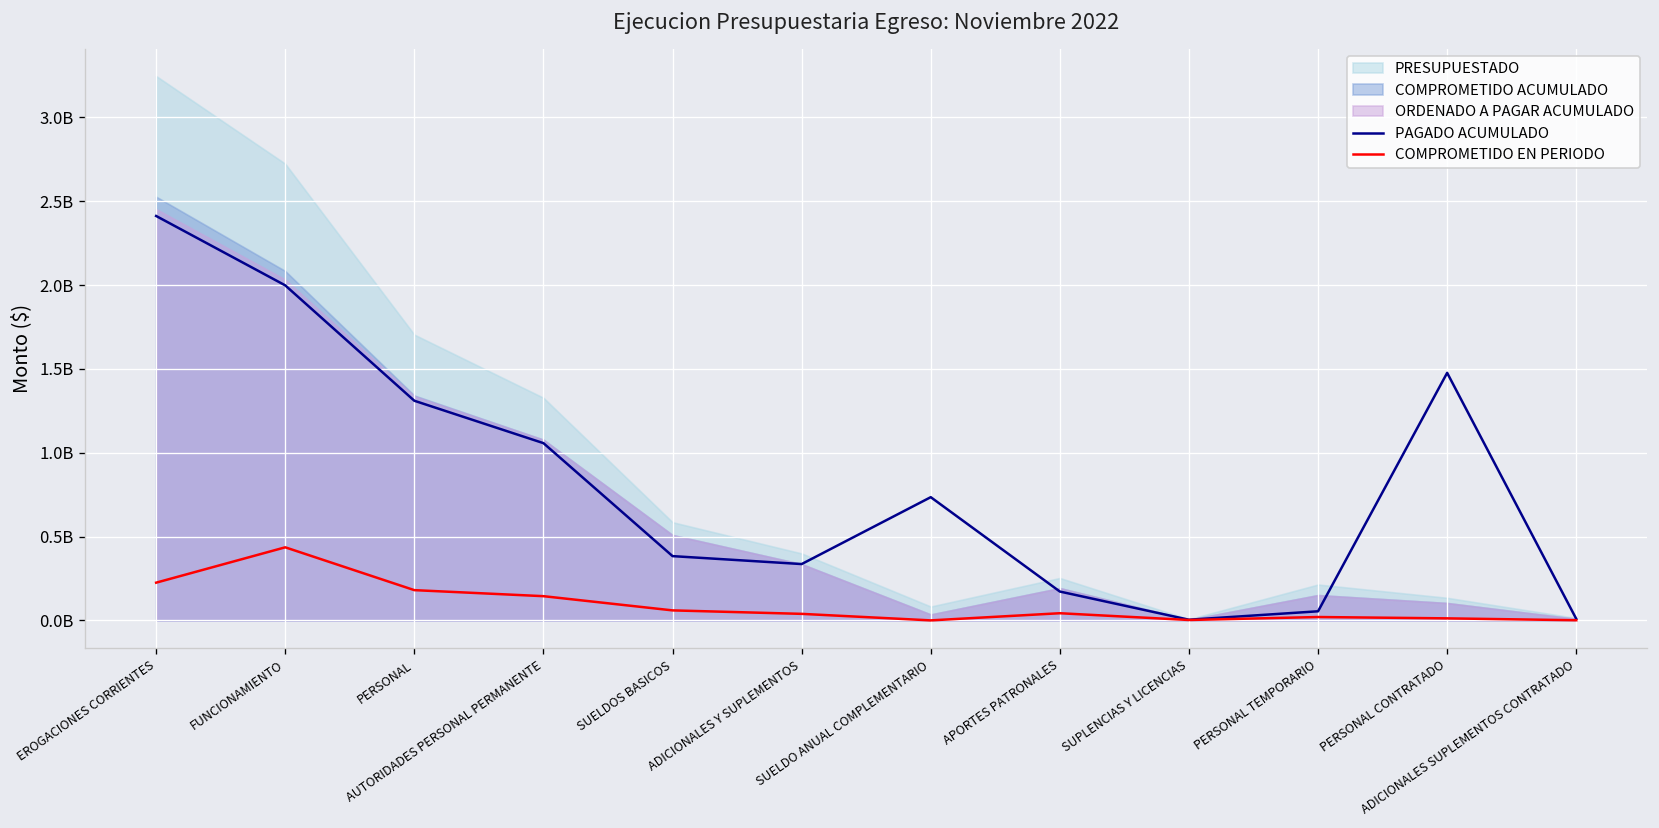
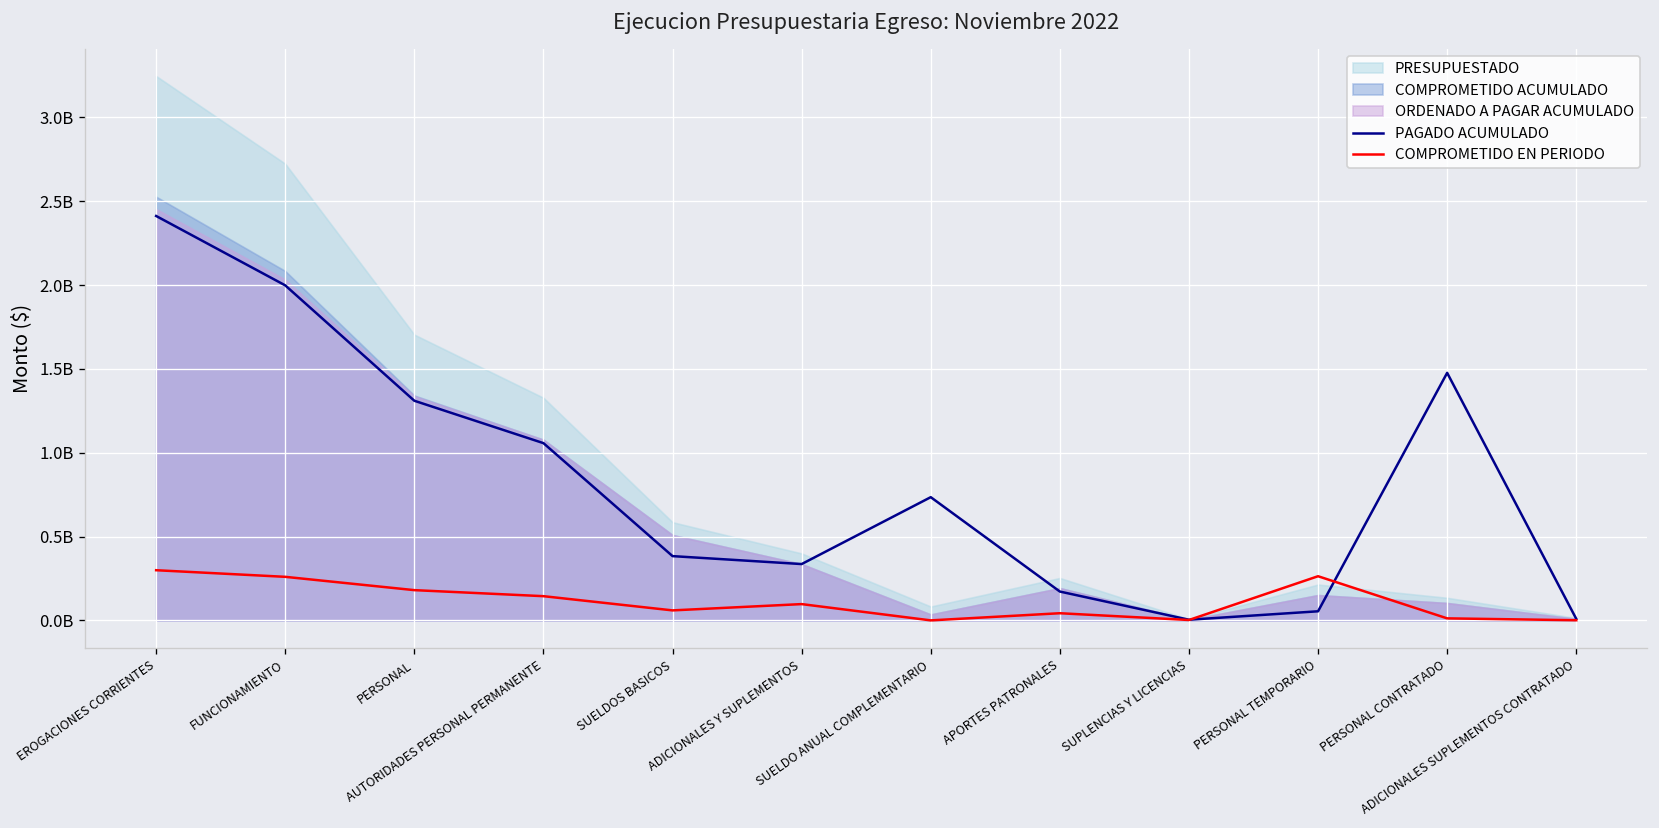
COMPROMETIDO EN PERIODO, EROGACIONES CORRIENTES: 230000000 -> 300000000
COMPROMETIDO EN PERIODO, FUNCIONAMIENTO: 440000000 -> 260000000
COMPROMETIDO EN PERIODO, ADICIONALES Y SUPLEMENTOS: 40000000 -> 100000000
COMPROMETIDO EN PERIODO, PERSONAL TEMPORARIO: 20000000 -> 260000000
